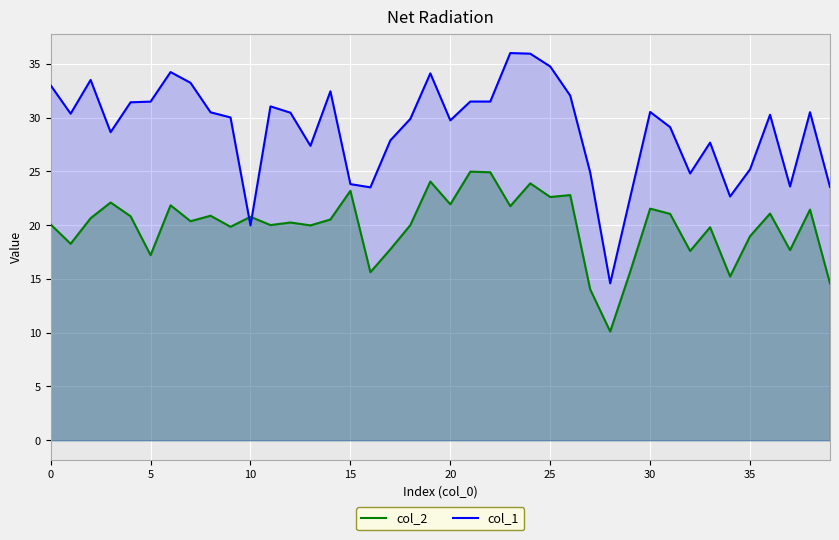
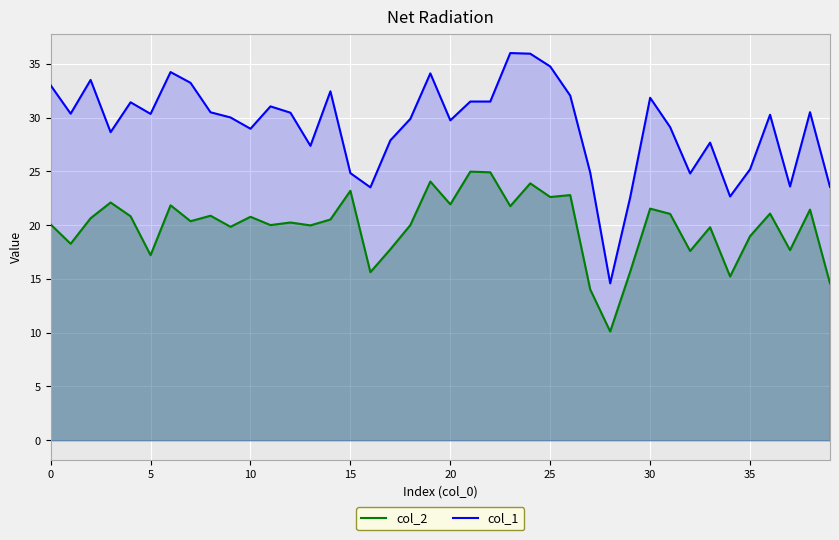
col_1, 5: 31.5 -> 30.4
col_1, 10: 20.0 -> 29.0
col_1, 15: 23.8 -> 24.8
col_1, 30: 30.5 -> 31.9
